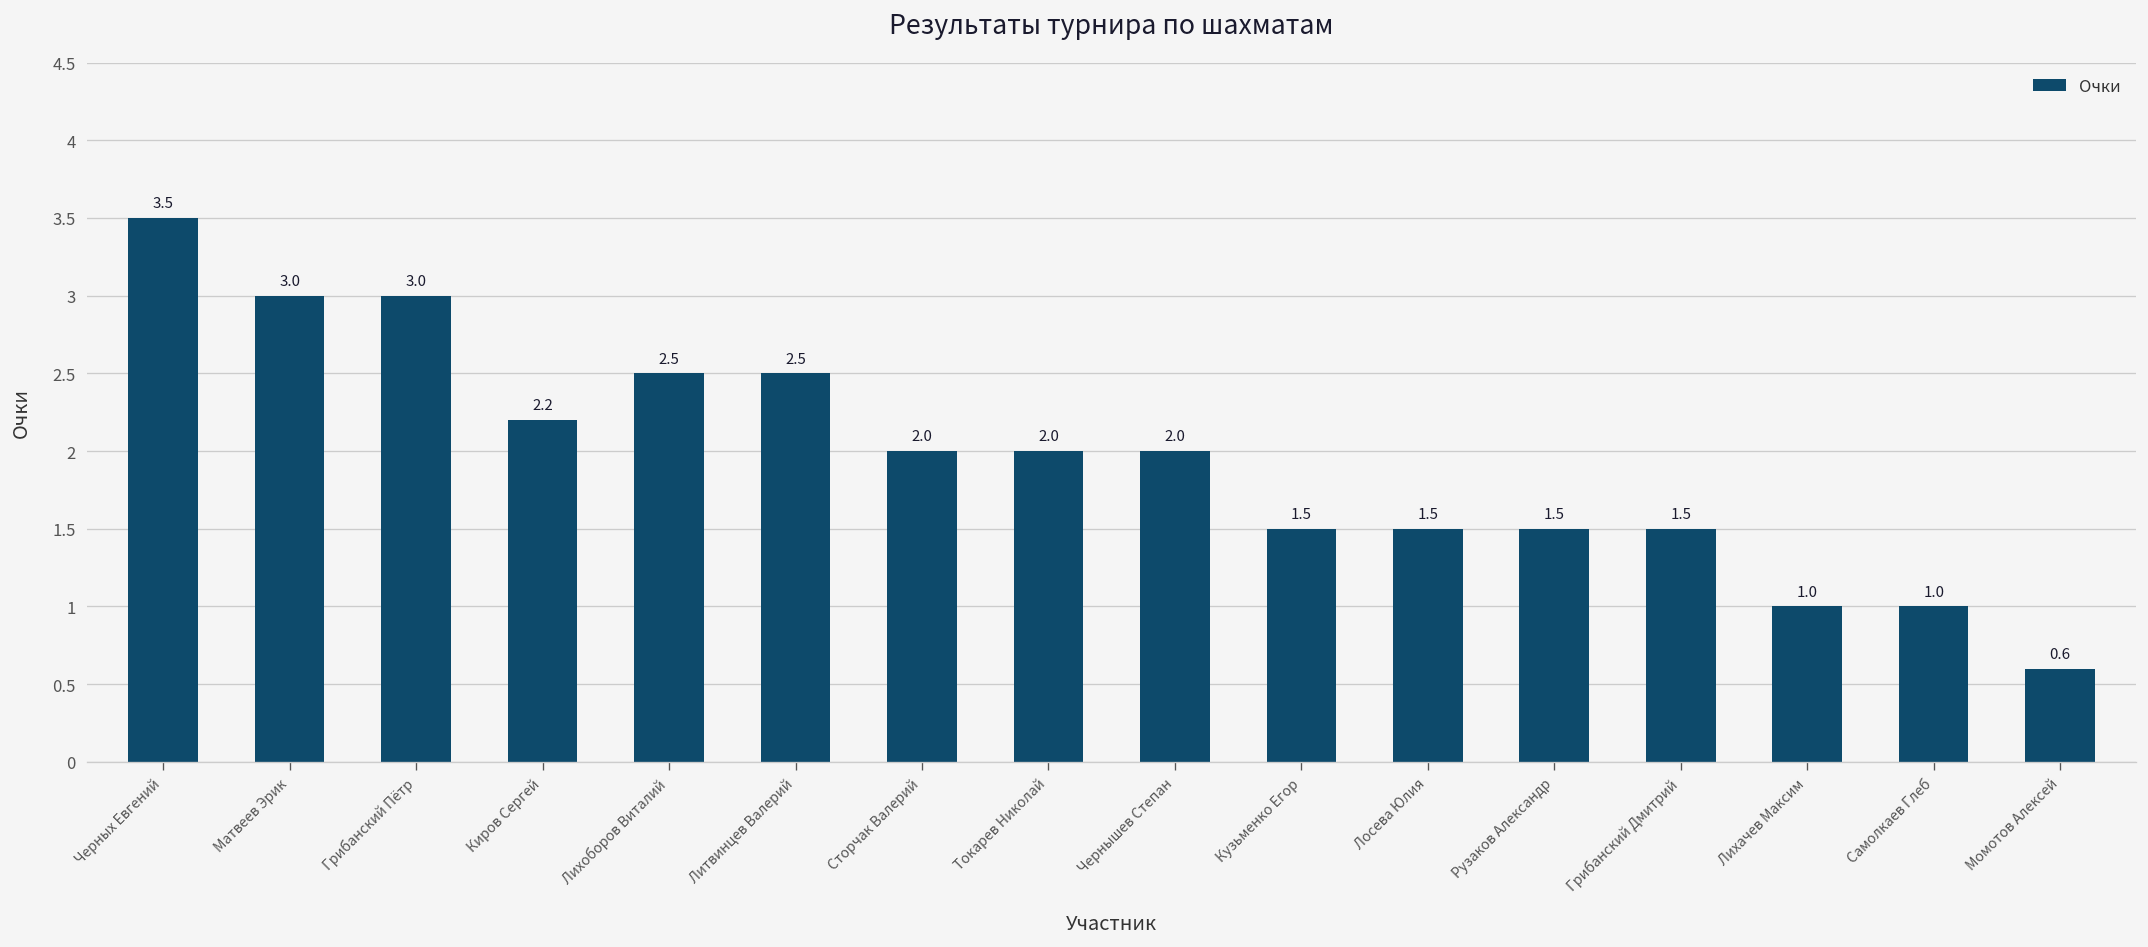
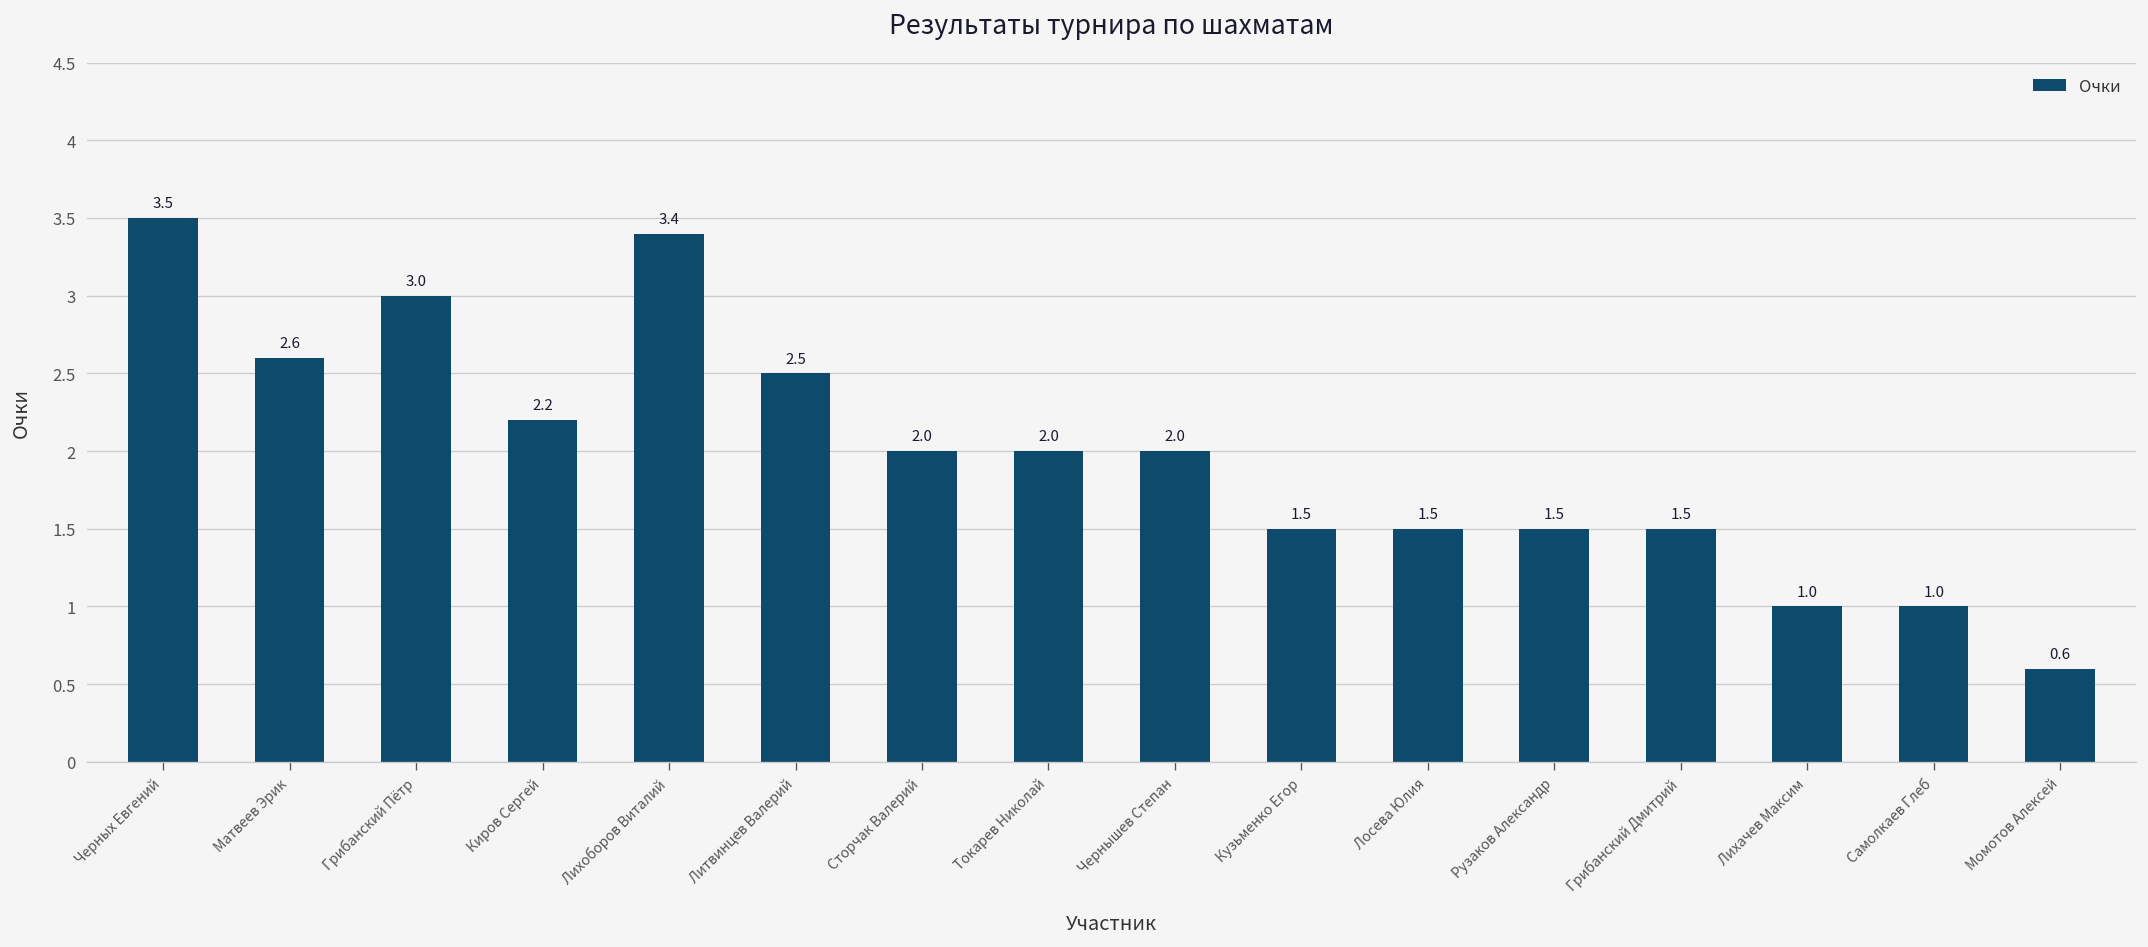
Матвеев Эрик: 3.0 -> 2.6
Лихоборов Виталий: 2.5 -> 3.4
